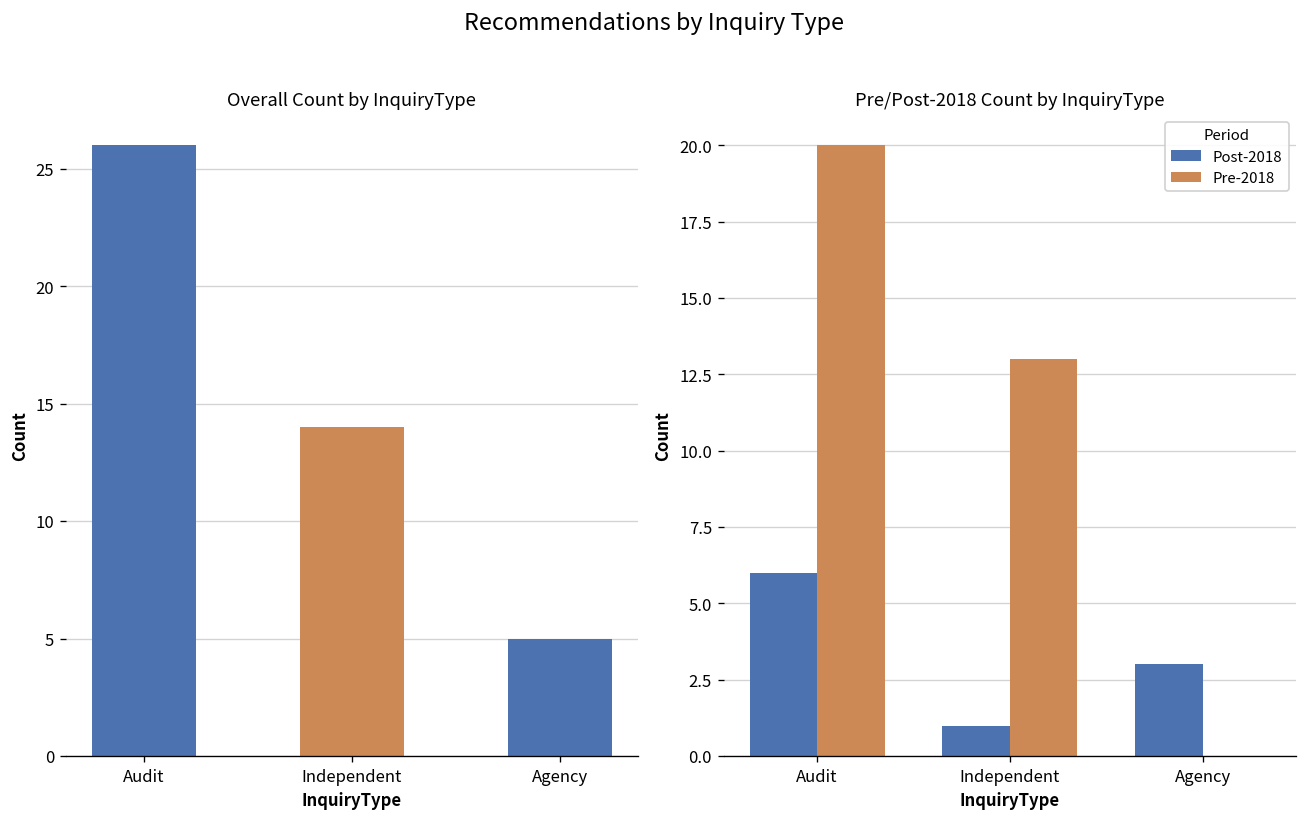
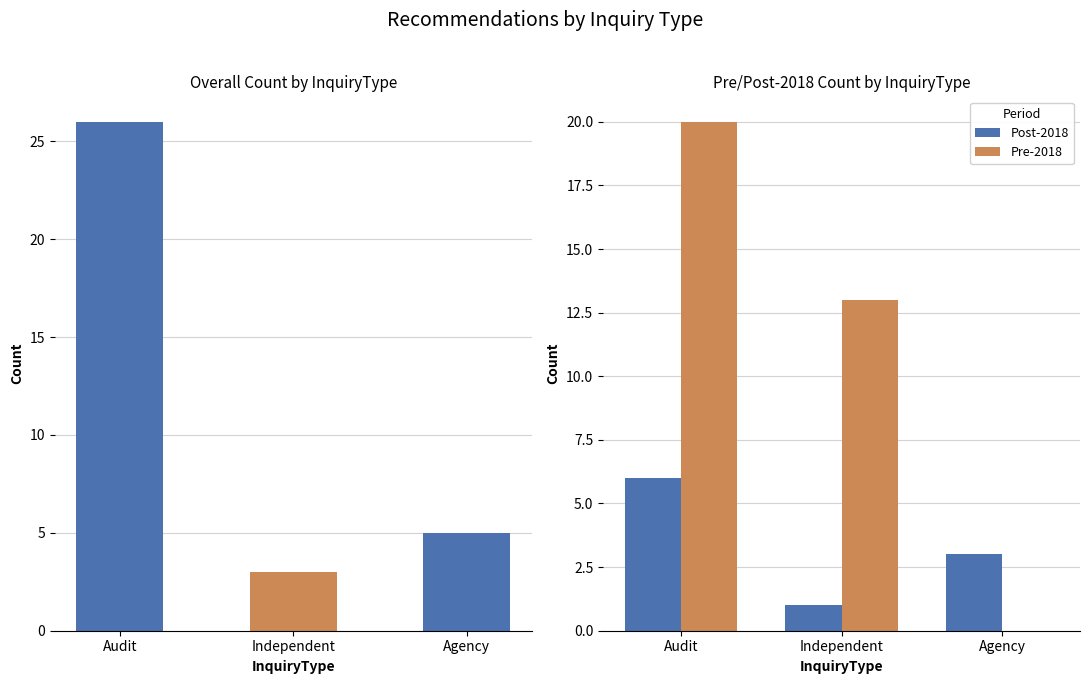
Overall Count by InquiryType, Independent: 14 -> 3
